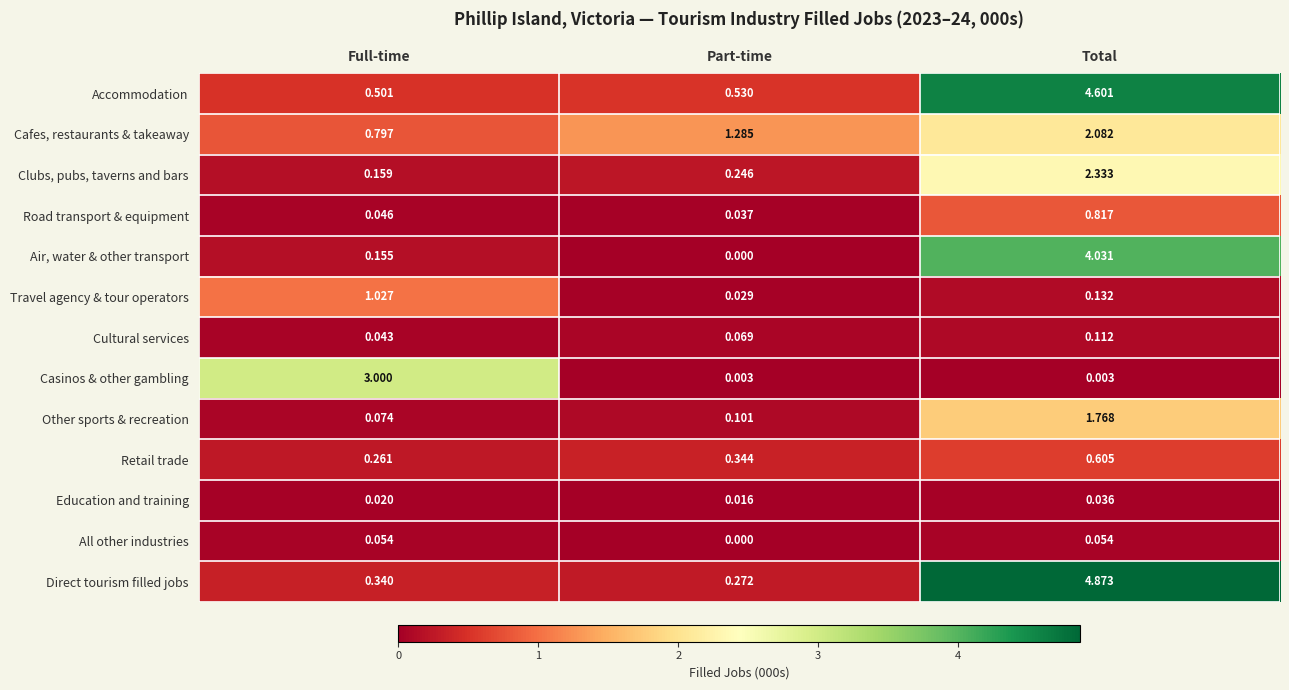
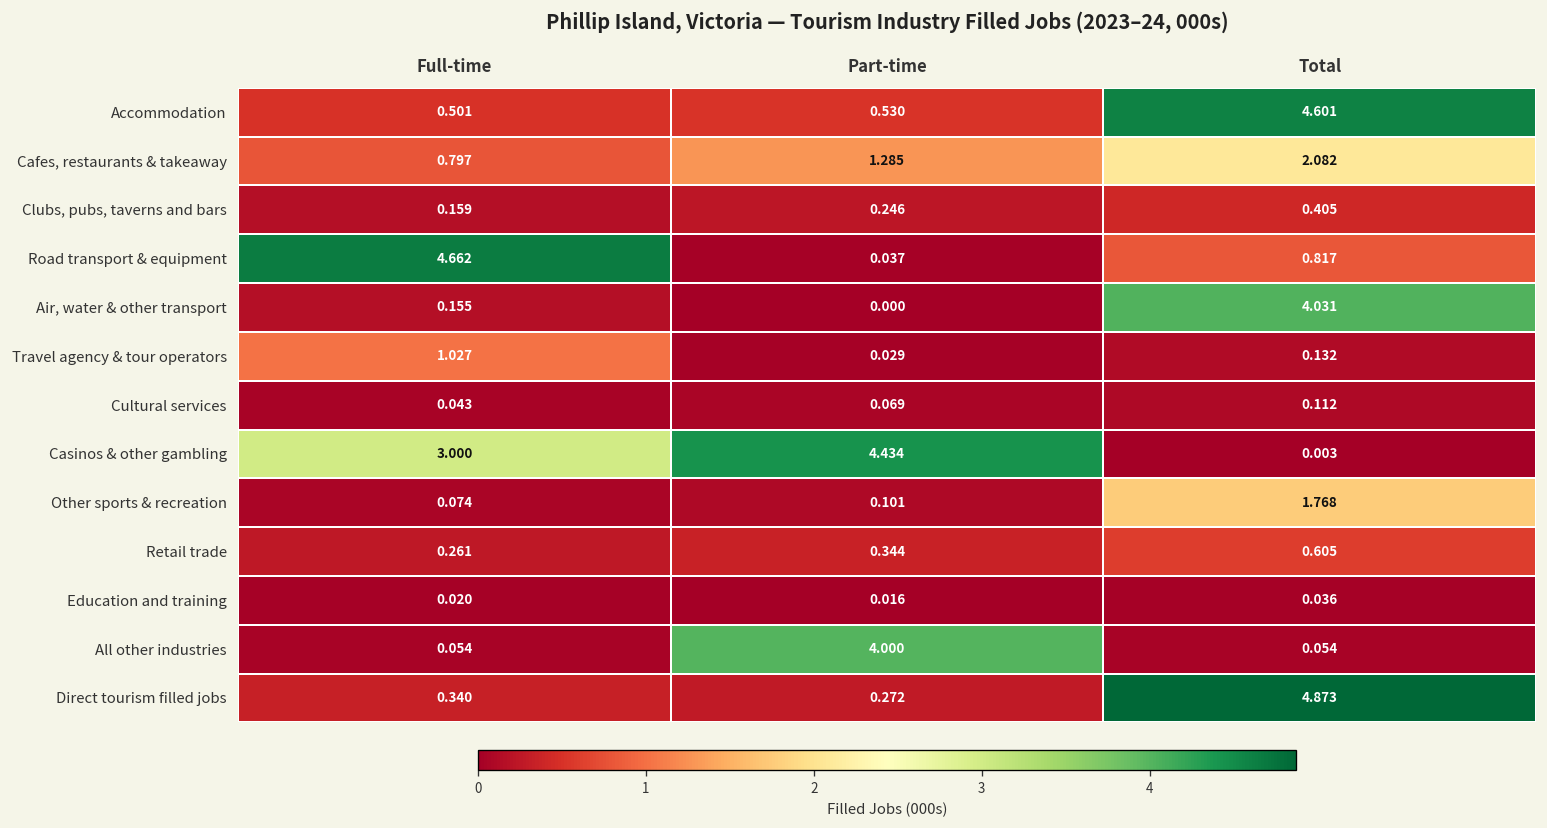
Clubs, pubs, taverns and bars, Total: 2.333 -> 0.405
Road transport & equipment, Full-time: 0.046 -> 4.662
Casinos & other gambling, Part-time: 0.003 -> 4.434
All other industries, Part-time: 0.000 -> 4.000
